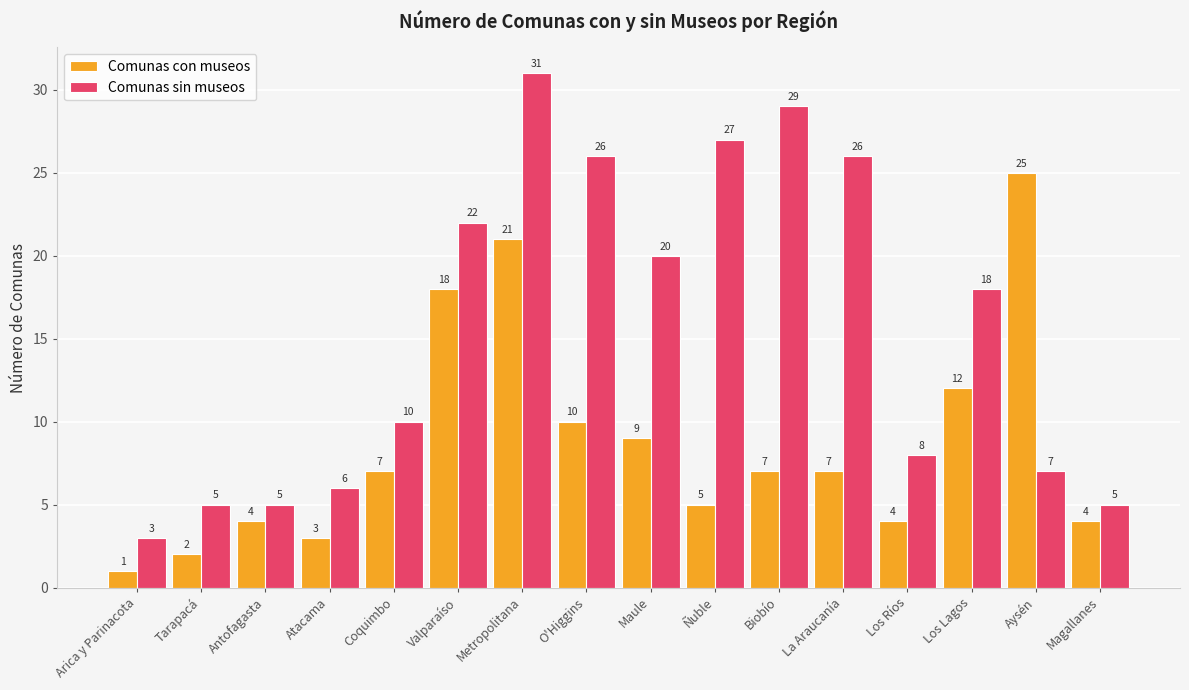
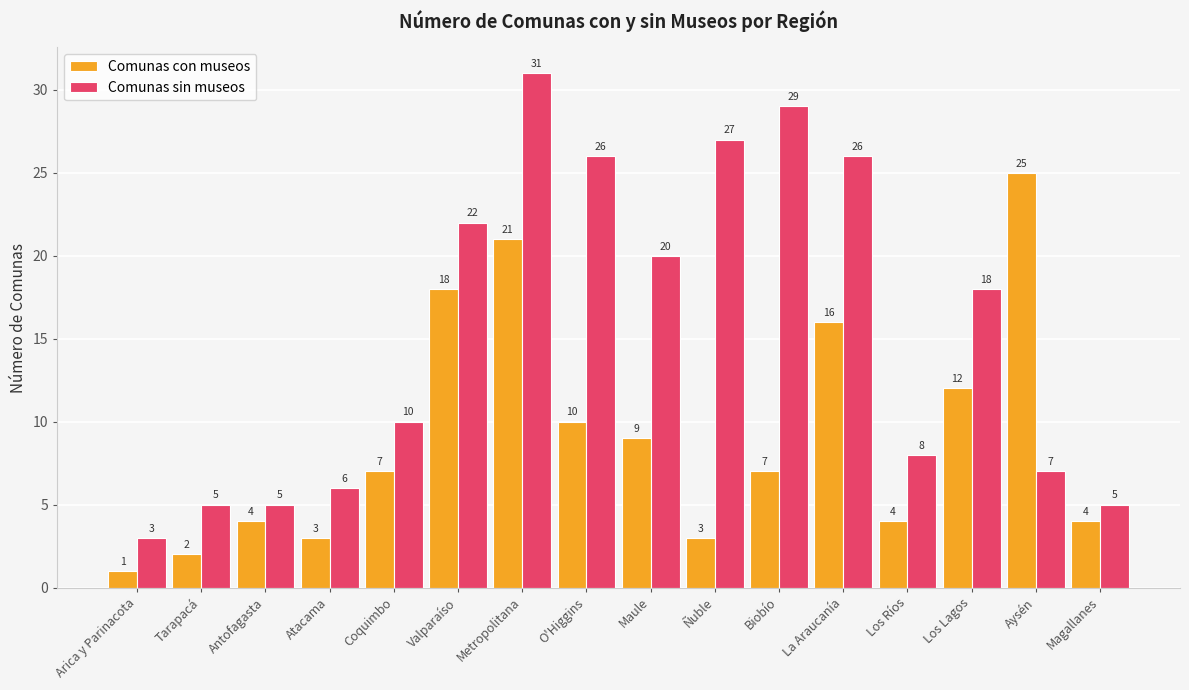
Comunas con museos, Ñuble: 5 -> 3
Comunas con museos, La Araucanía: 7 -> 16
